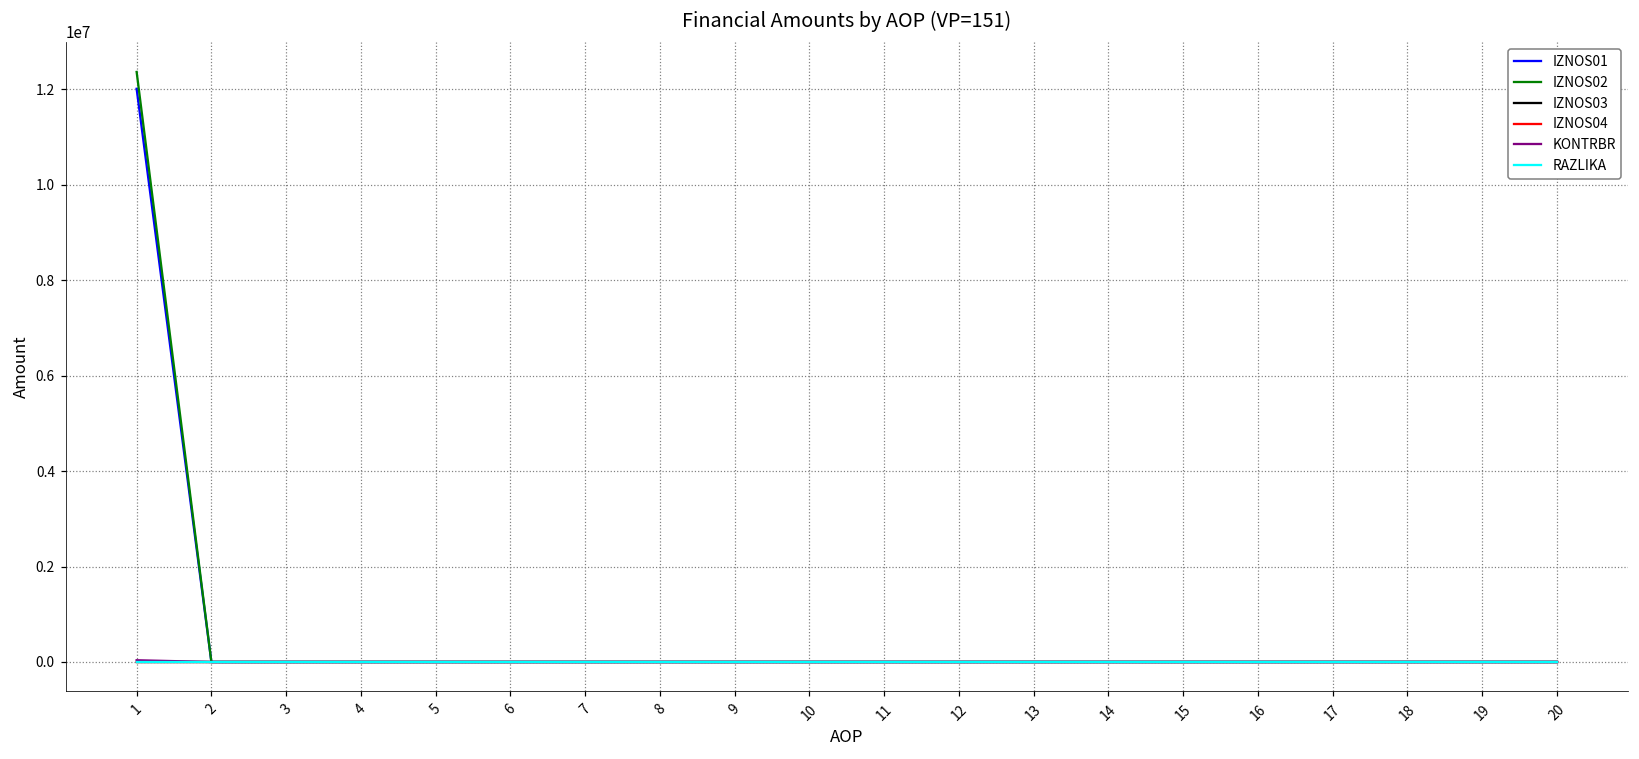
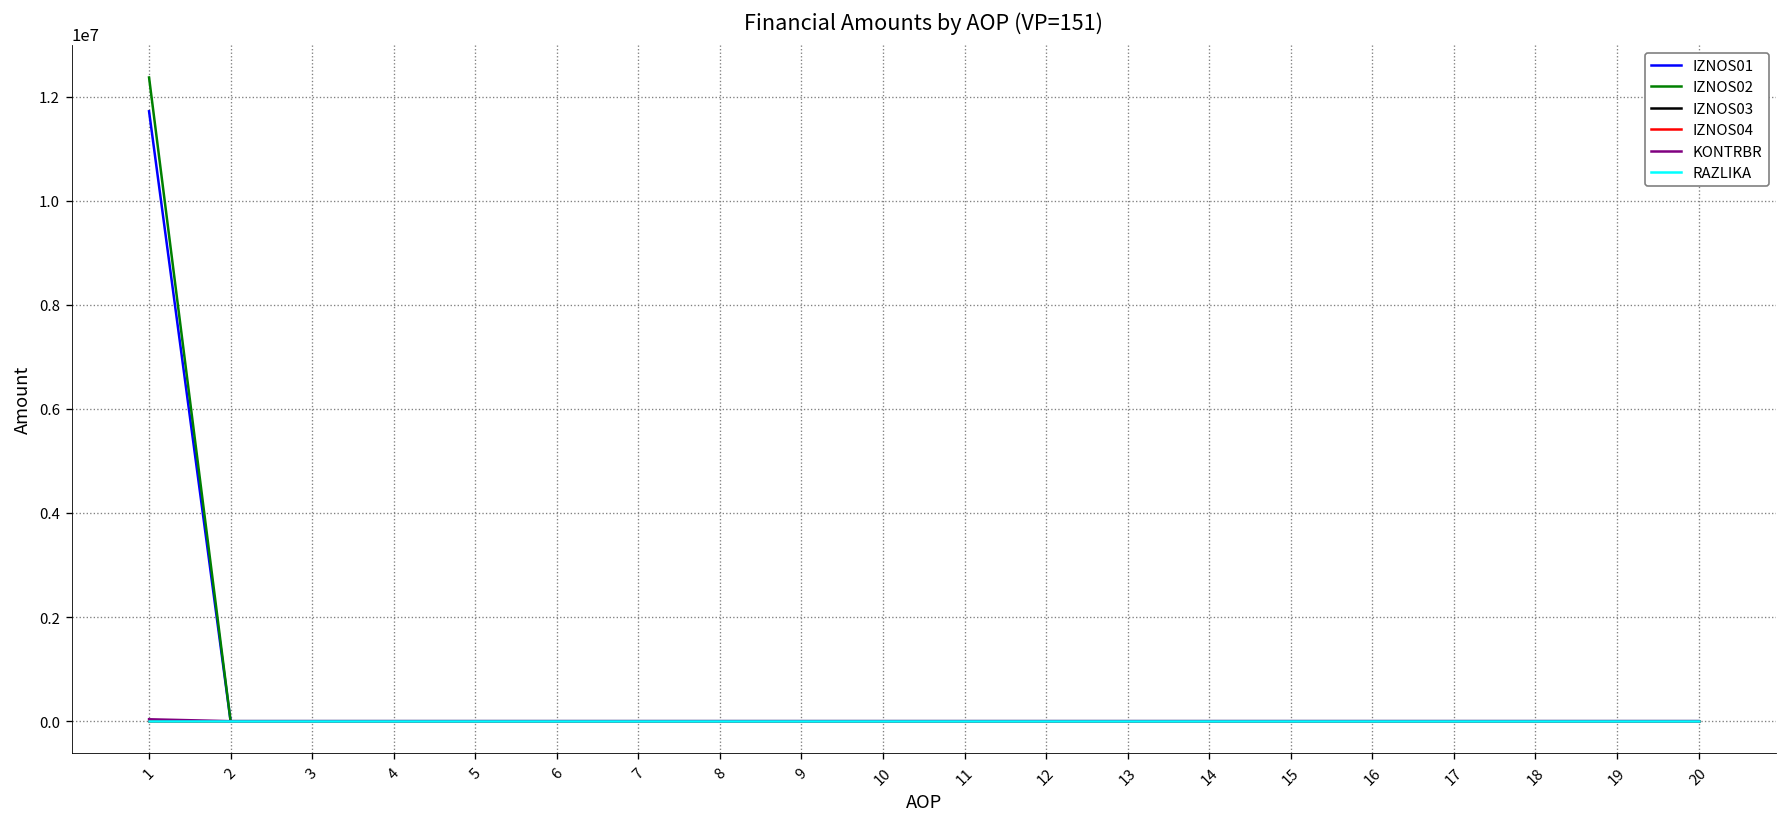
IZNOS01, 1: 12000000 -> 11700000
